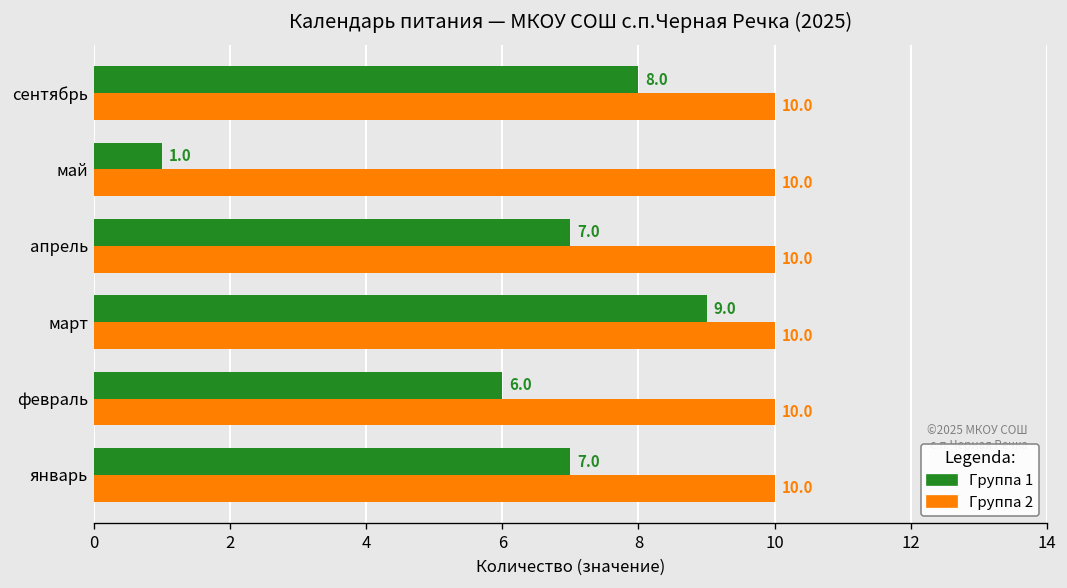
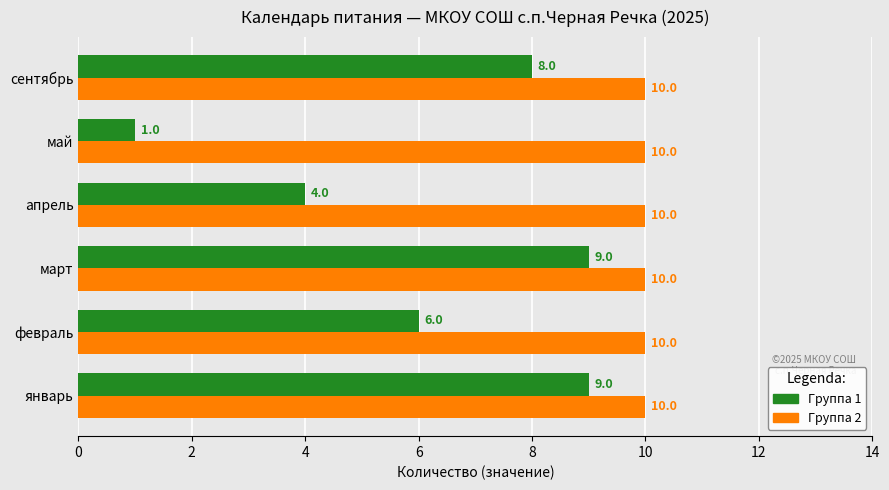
Группа 1, апрель: 7.0 -> 4.0
Группа 1, январь: 7.0 -> 9.0
